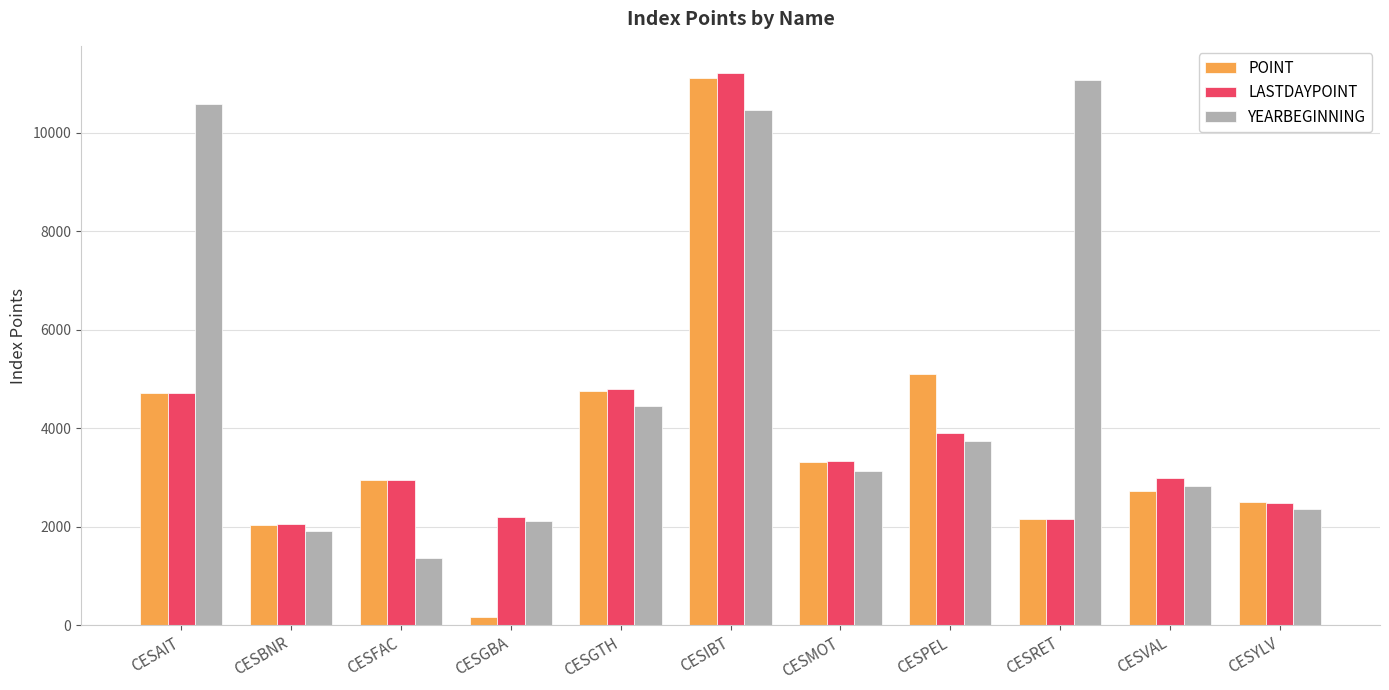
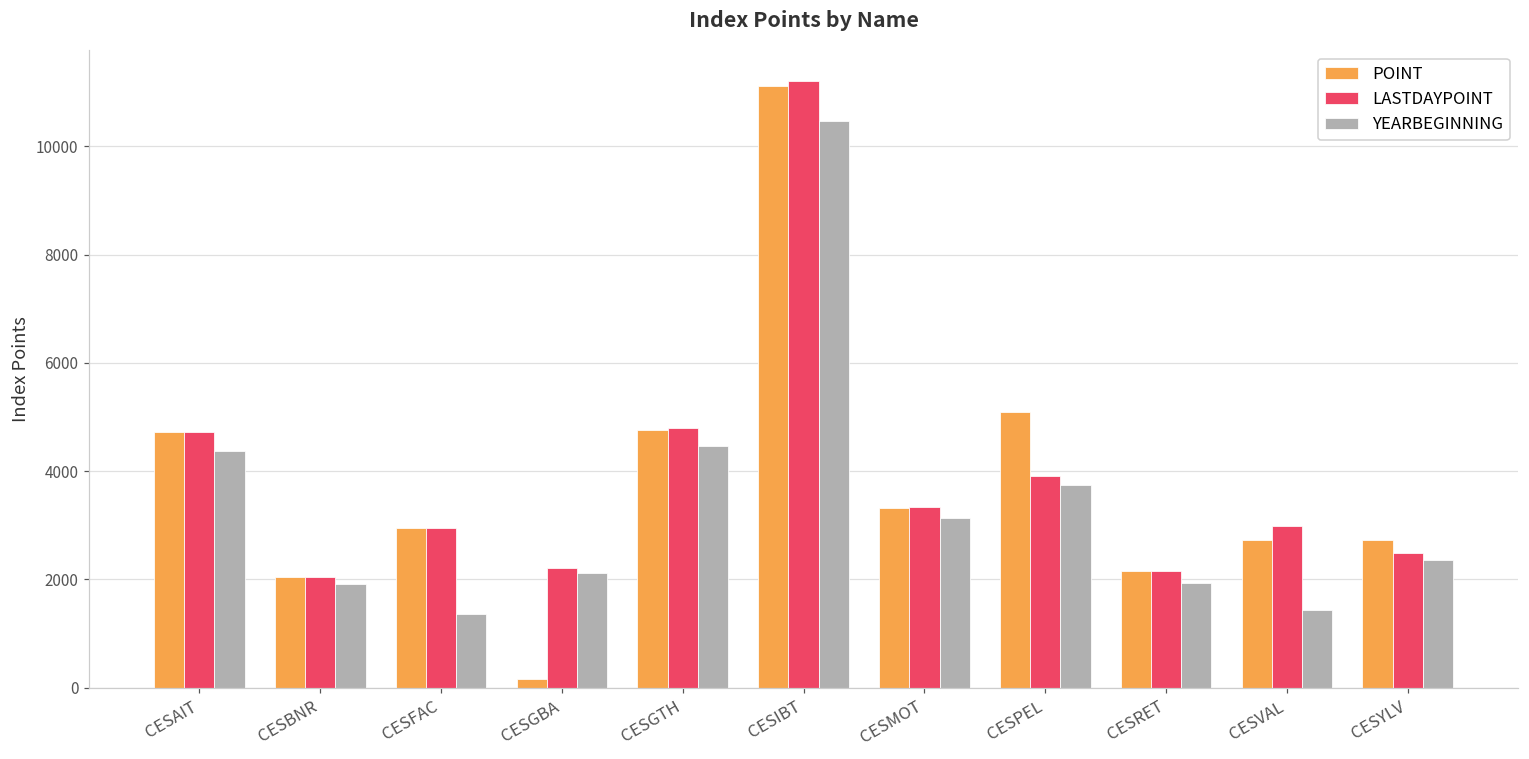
YEARBEGINNING, CESAIT: 10600 -> 4400
YEARBEGINNING, CESRET: 11100 -> 1900
YEARBEGINNING, CESVAL: 2800 -> 1400
POINT, CESYLV: 2500 -> 2700
